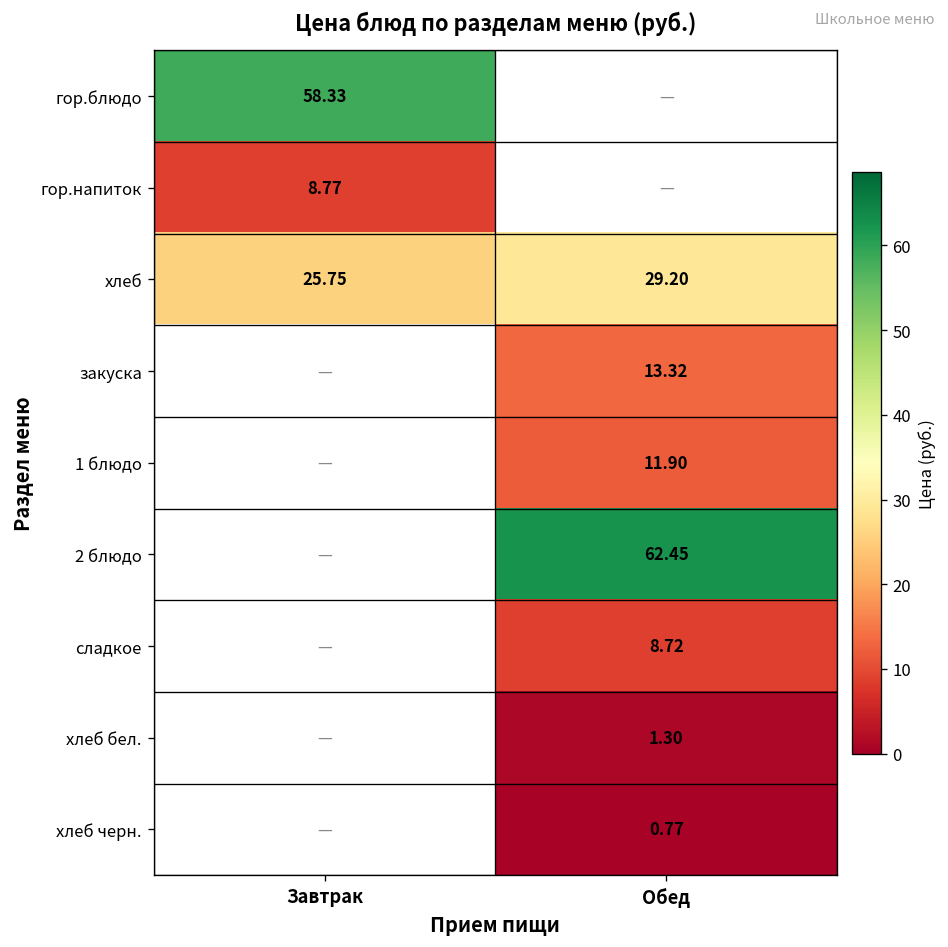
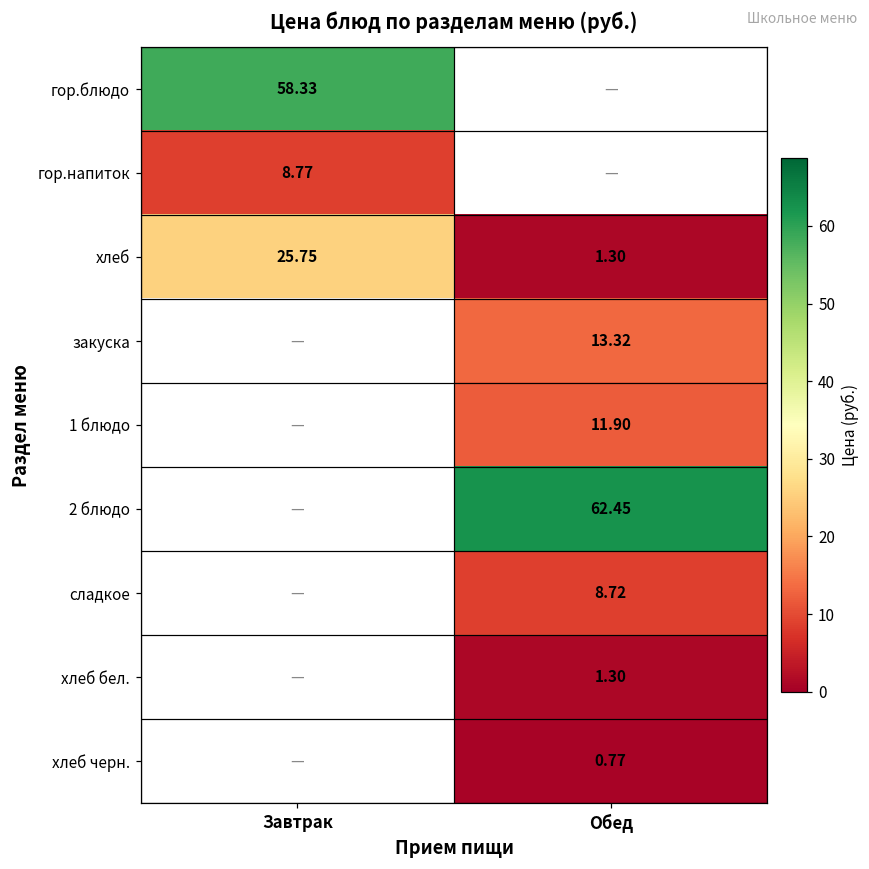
хлеб, Обед: 29.20 -> 1.30
